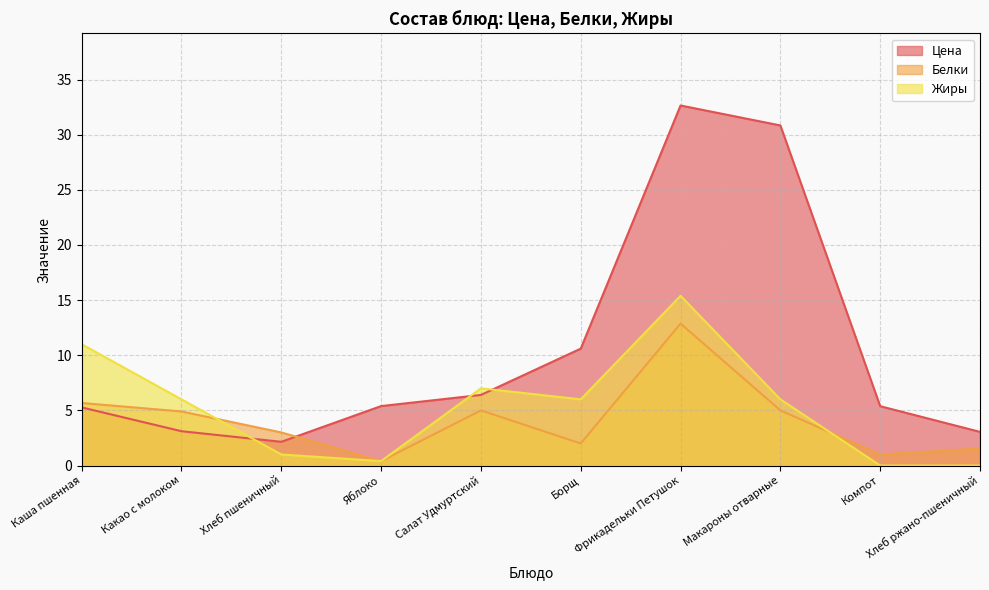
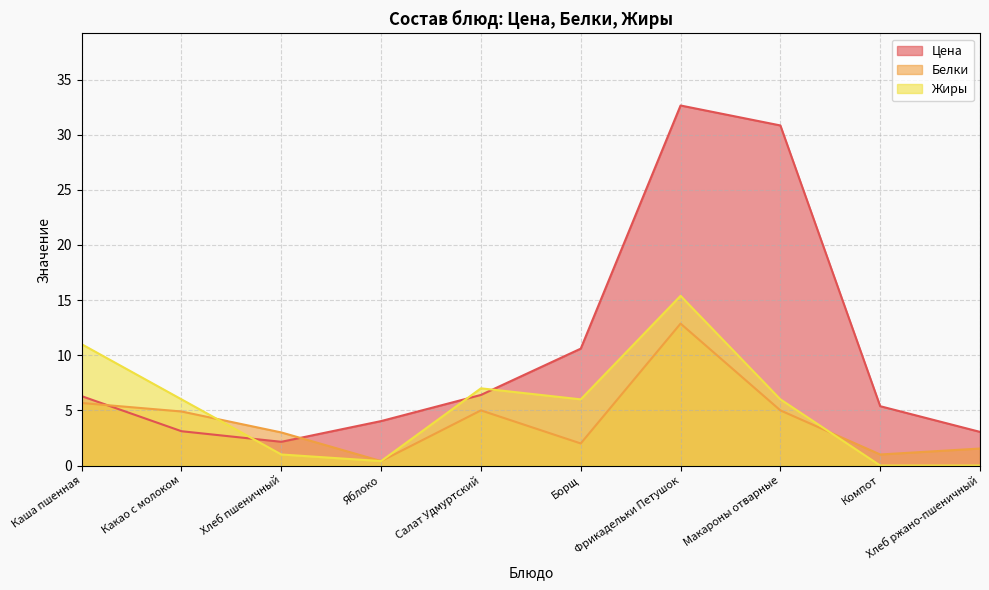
Цена, Каша пшенная: 5.3 -> 6.3
Цена, Яблоко: 5.4 -> 4.0
